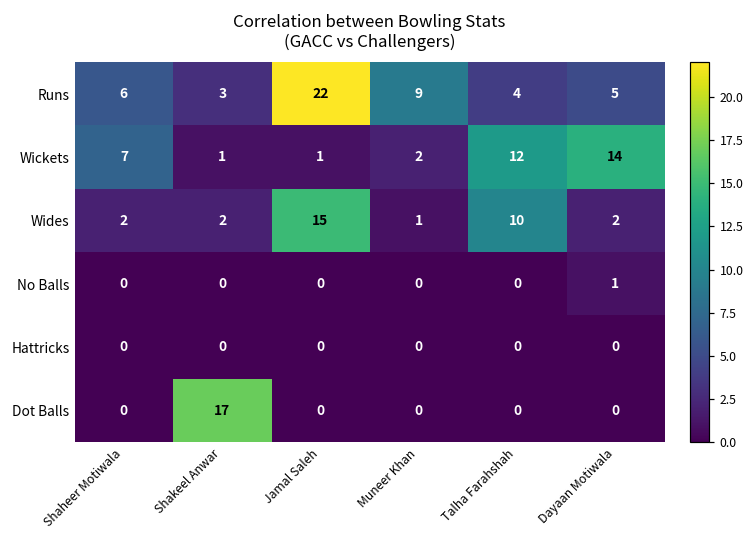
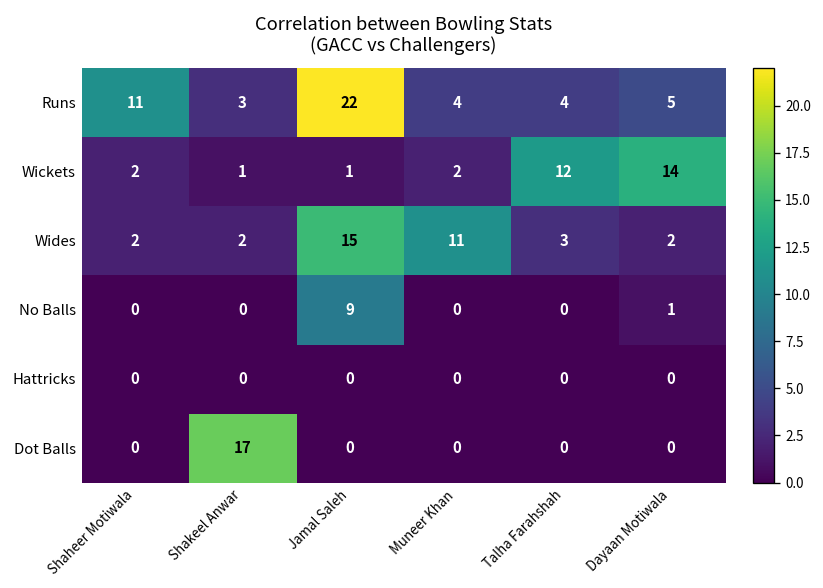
Runs, Shaheer Motiwala: 6 -> 11
Runs, Muneer Khan: 9 -> 4
Wickets, Shaheer Motiwala: 7 -> 2
Wides, Muneer Khan: 1 -> 11
Wides, Talha Farahshah: 10 -> 3
No Balls, Jamal Saleh: 0 -> 9
